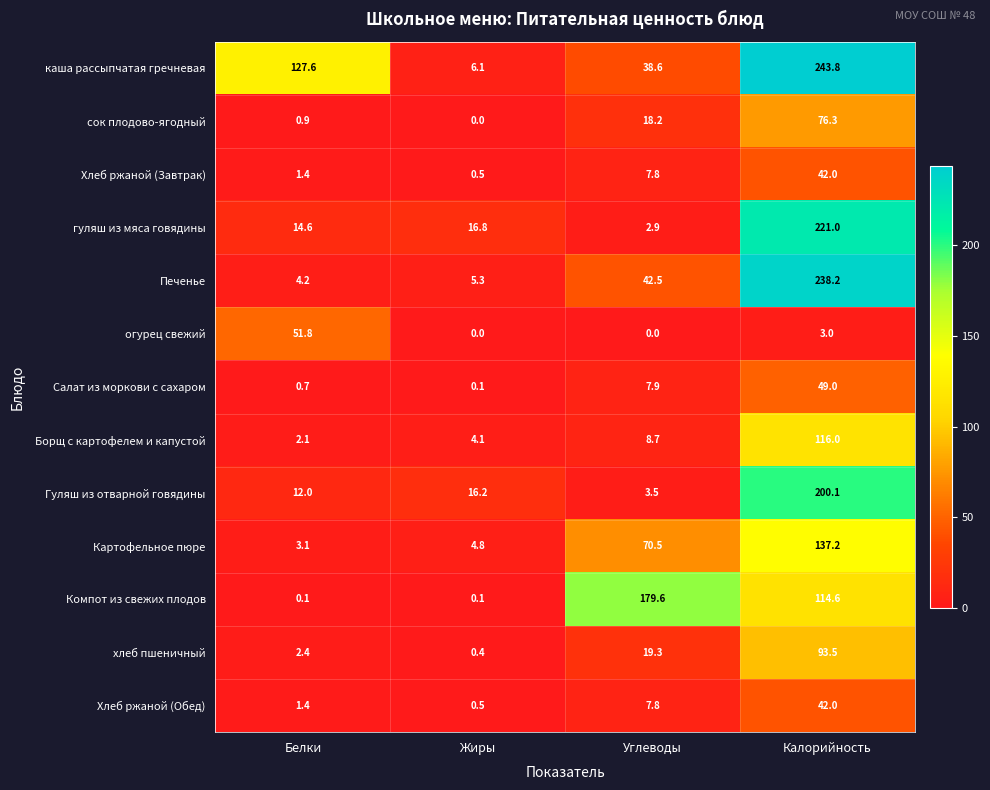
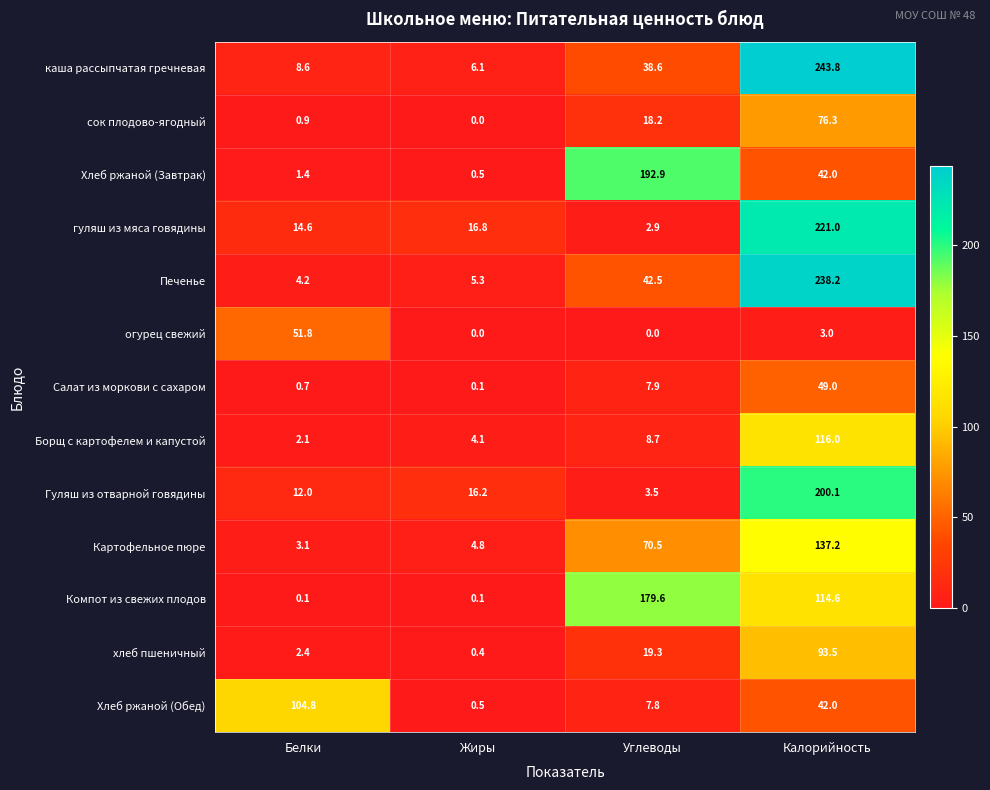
каша рассыпчатая гречневая, Белки: 127.6 -> 8.6
Хлеб ржаной (Завтрак), Углеводы: 7.8 -> 192.9
Хлеб ржаной (Обед), Белки: 1.4 -> 104.8
